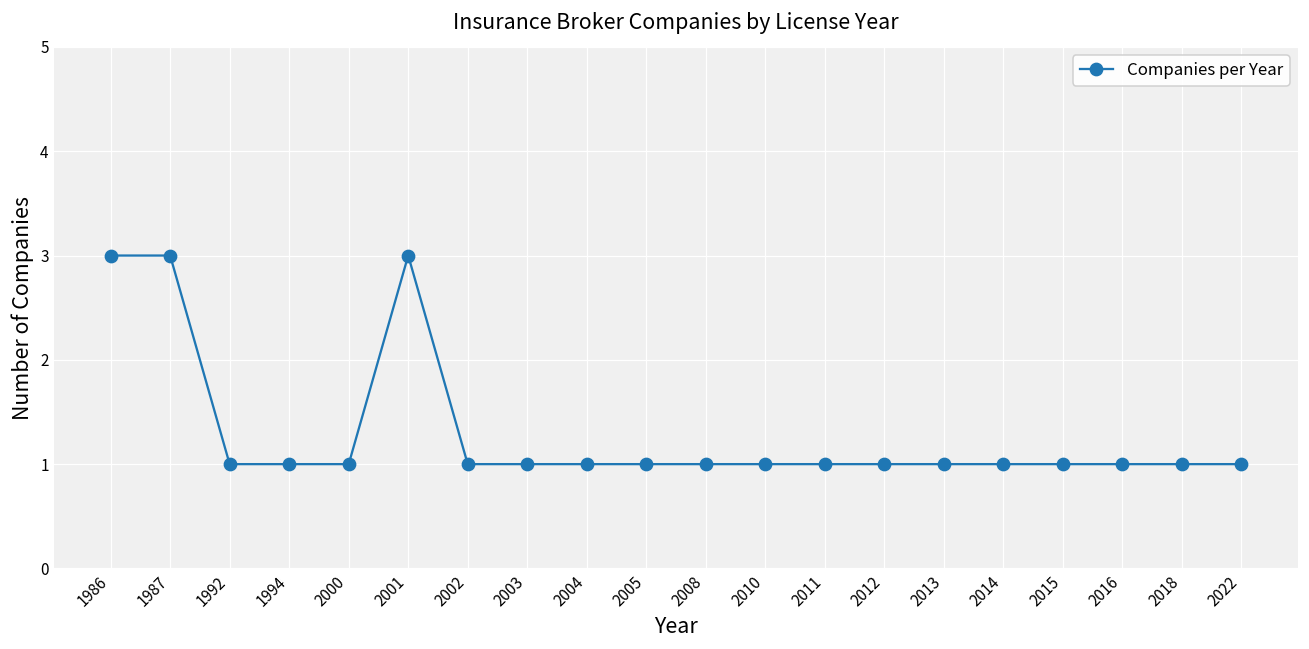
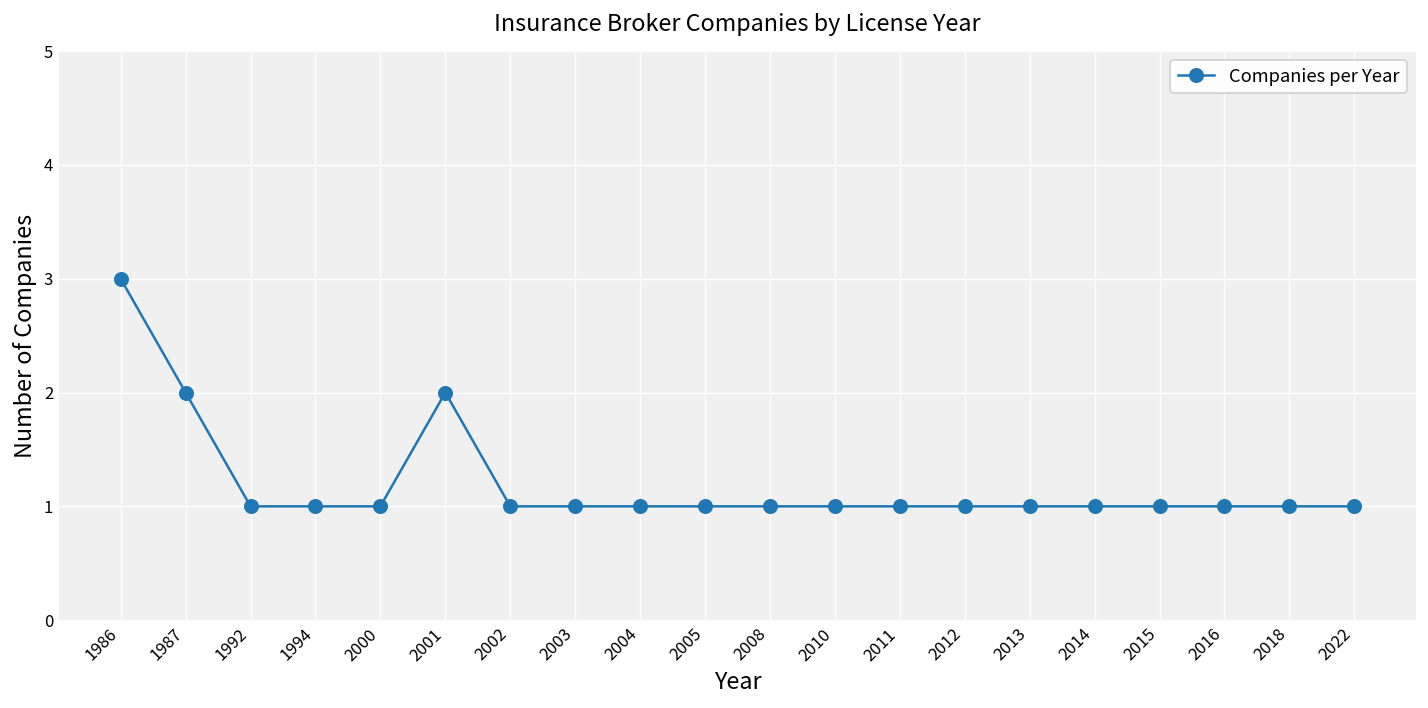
1987: 3 -> 2
2001: 3 -> 2
